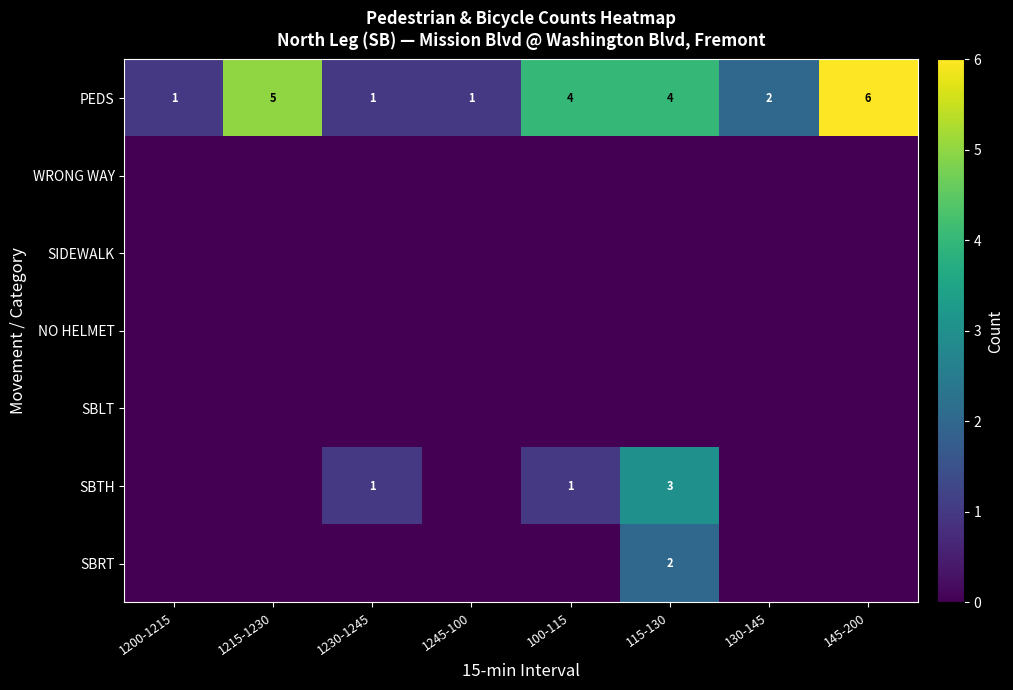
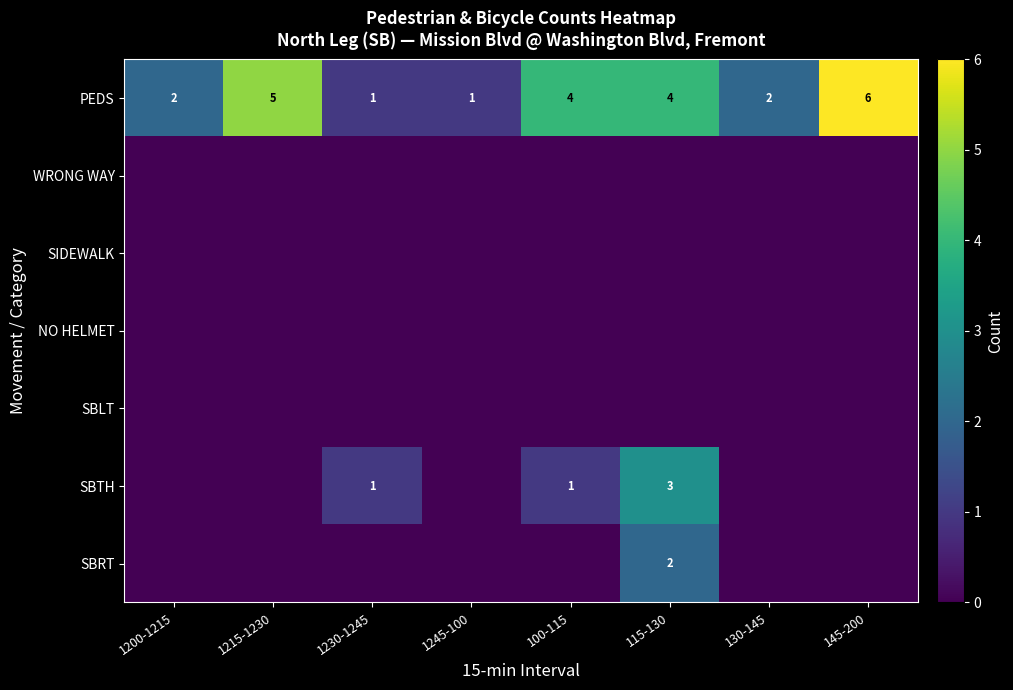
PEDS, 1200-1215: 1 -> 2
